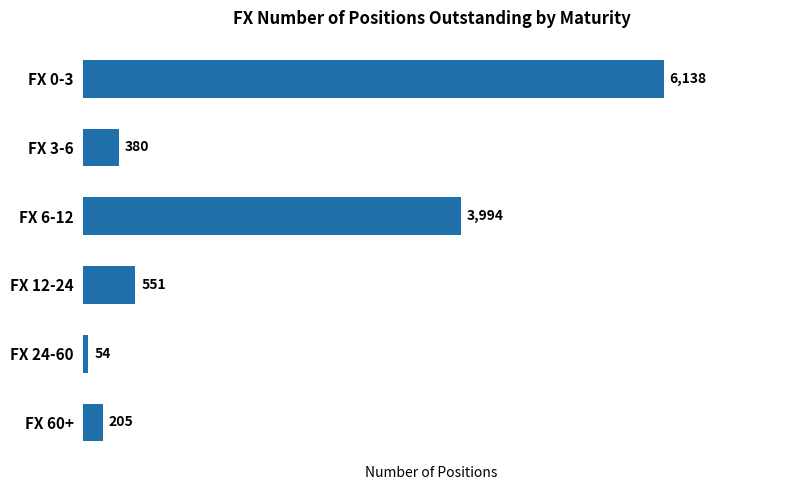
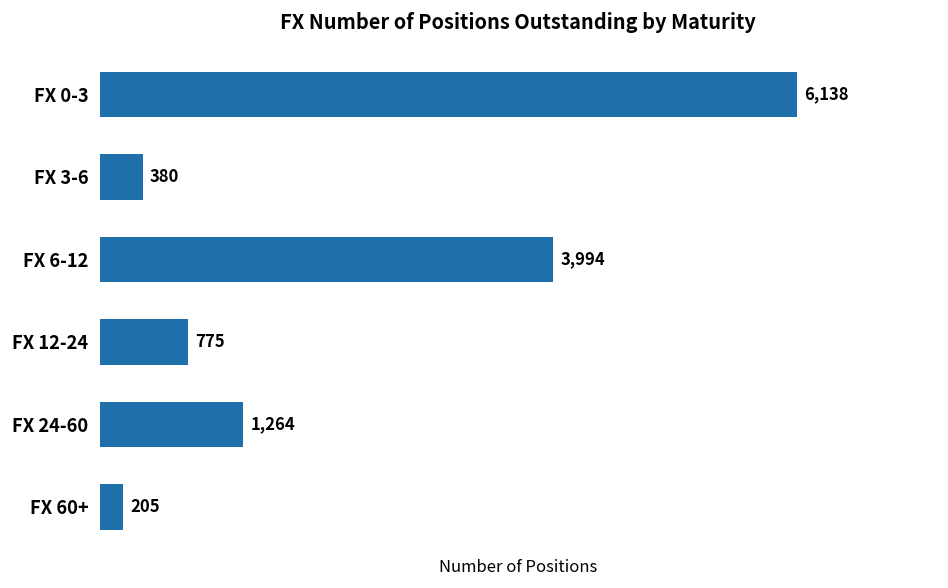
FX 12-24: 551 -> 775
FX 24-60: 54 -> 1,264
